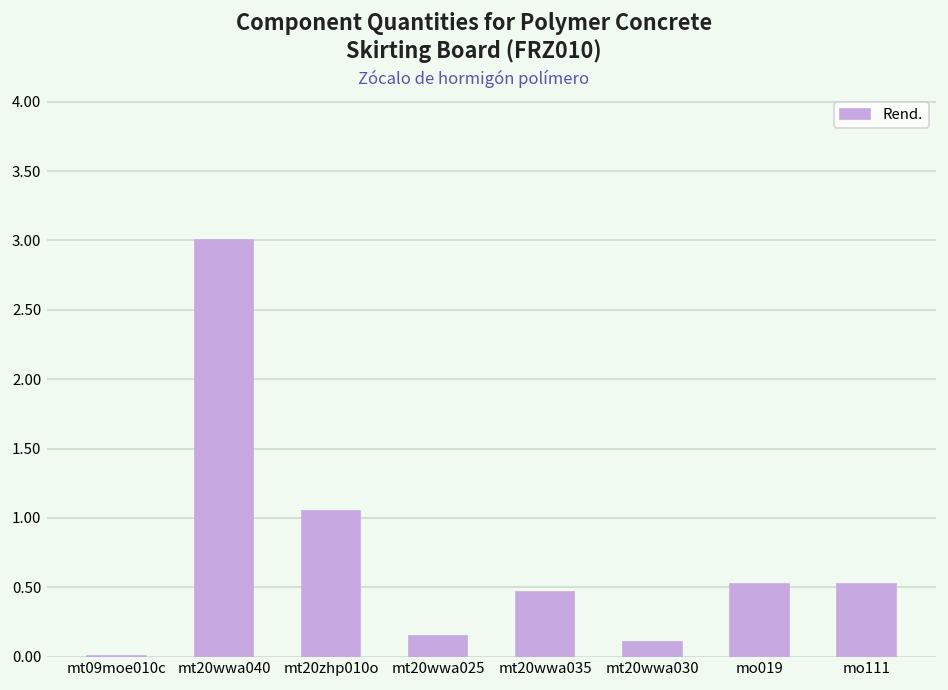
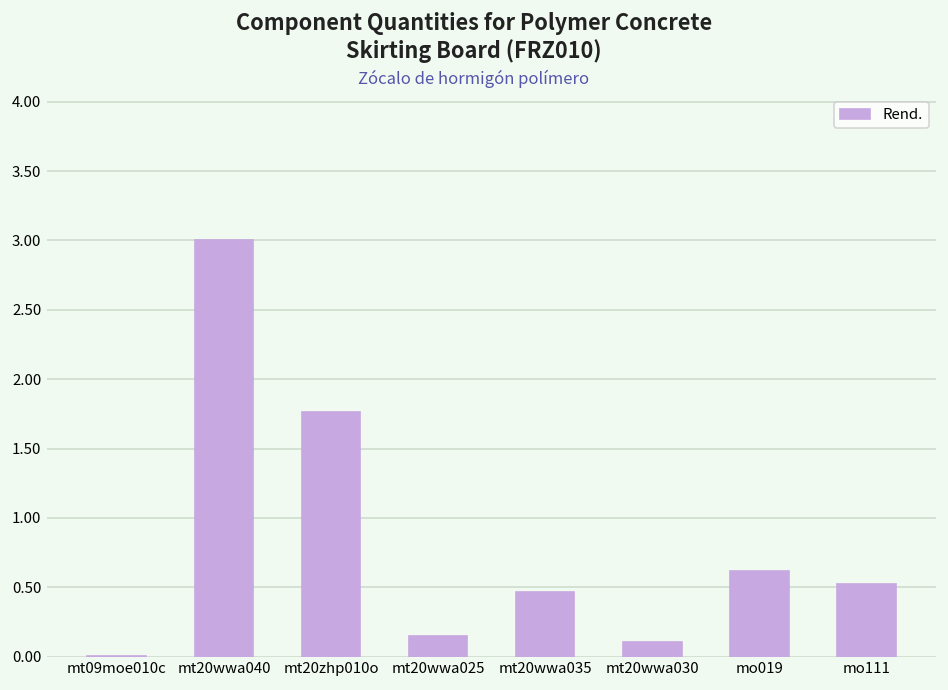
mt20zhp010o: 1.05 -> 1.76
mo019: 0.52 -> 0.62
